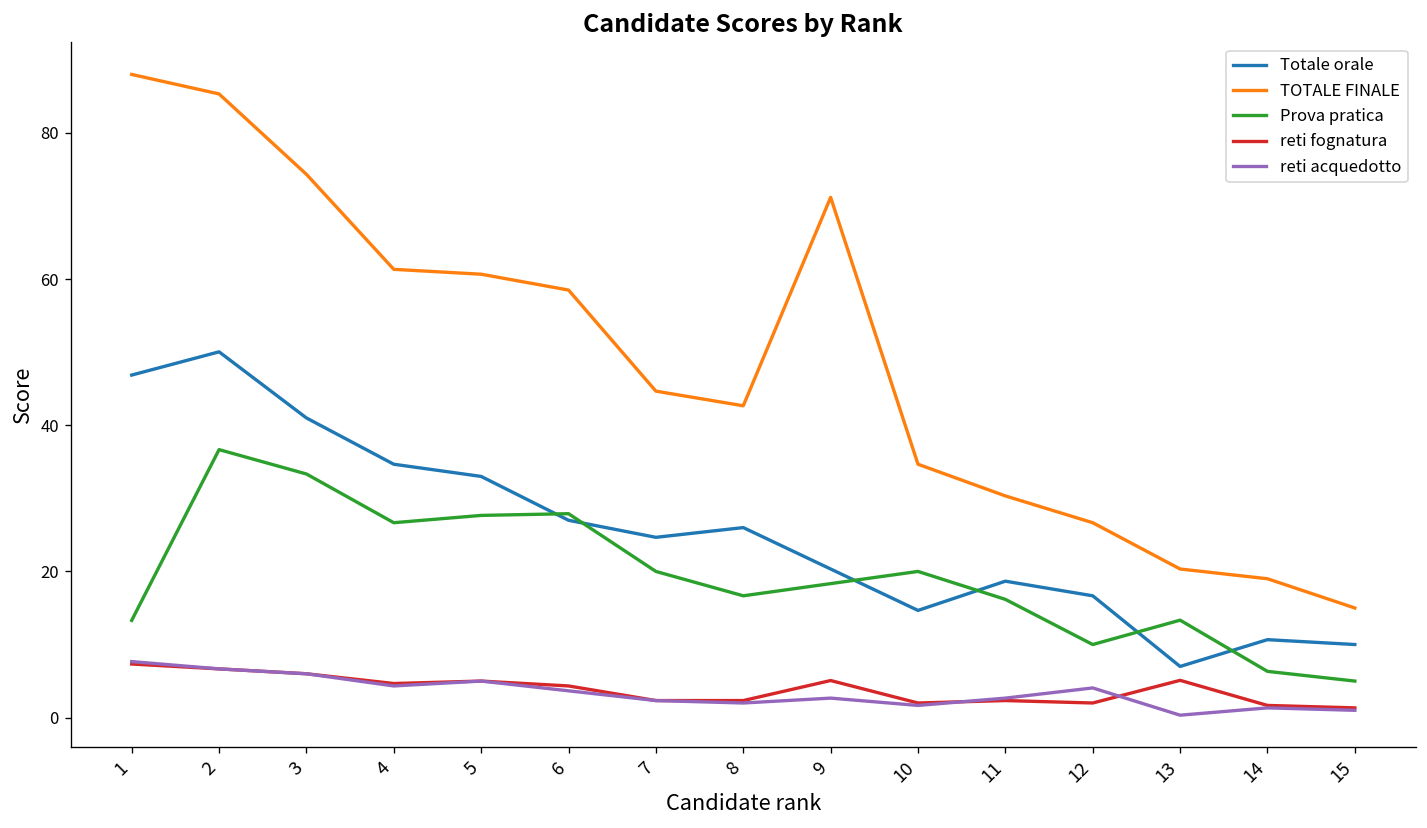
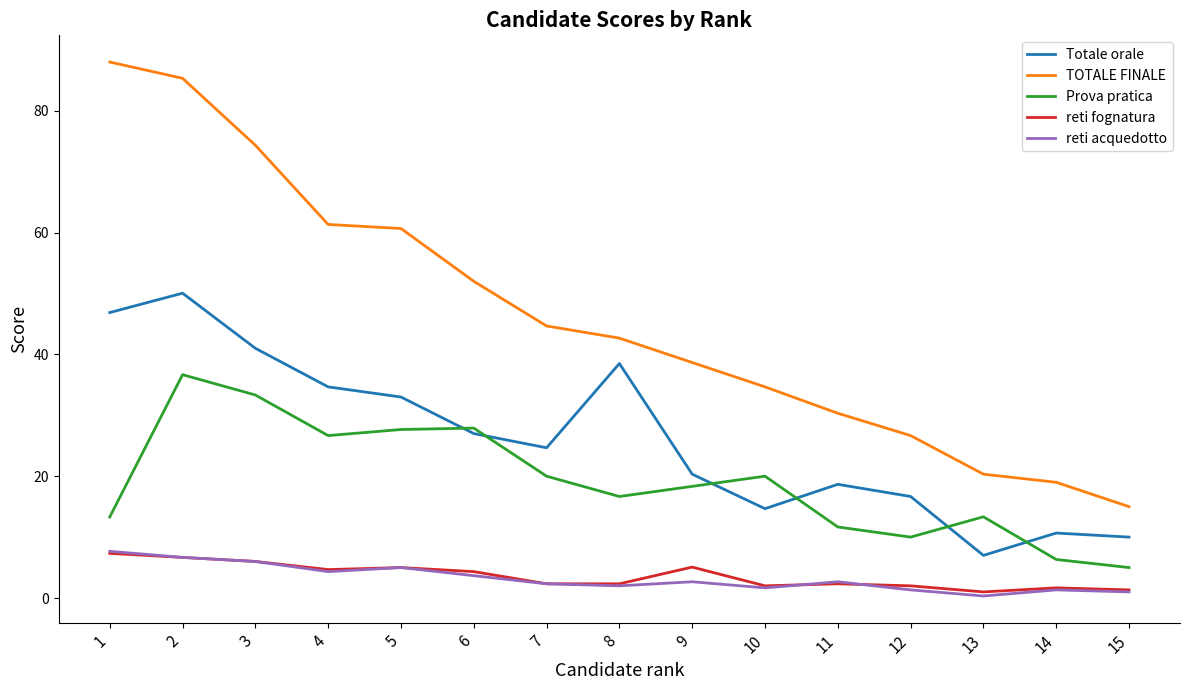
TOTALE FINALE, 6: 59 -> 52
Totale orale, 8: 26 -> 39
TOTALE FINALE, 9: 71 -> 39
Prova pratica, 11: 16 -> 12
reti acquedotto, 12: 4 -> 1
reti fognatura, 13: 5 -> 1
